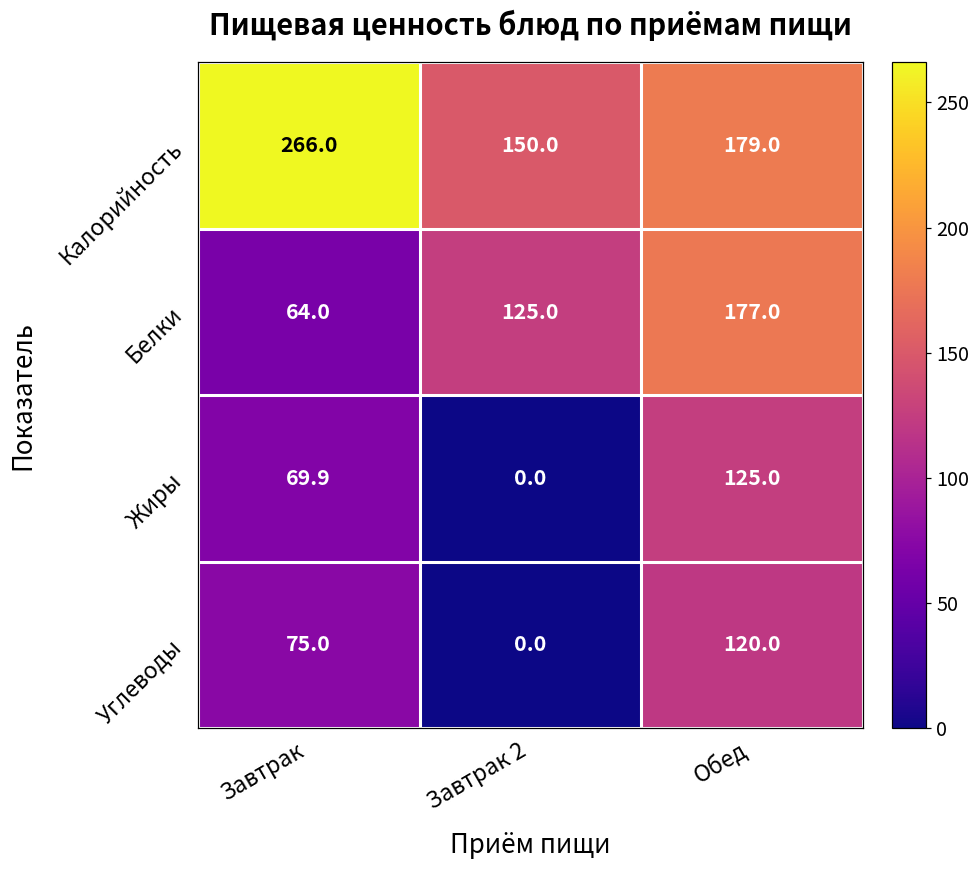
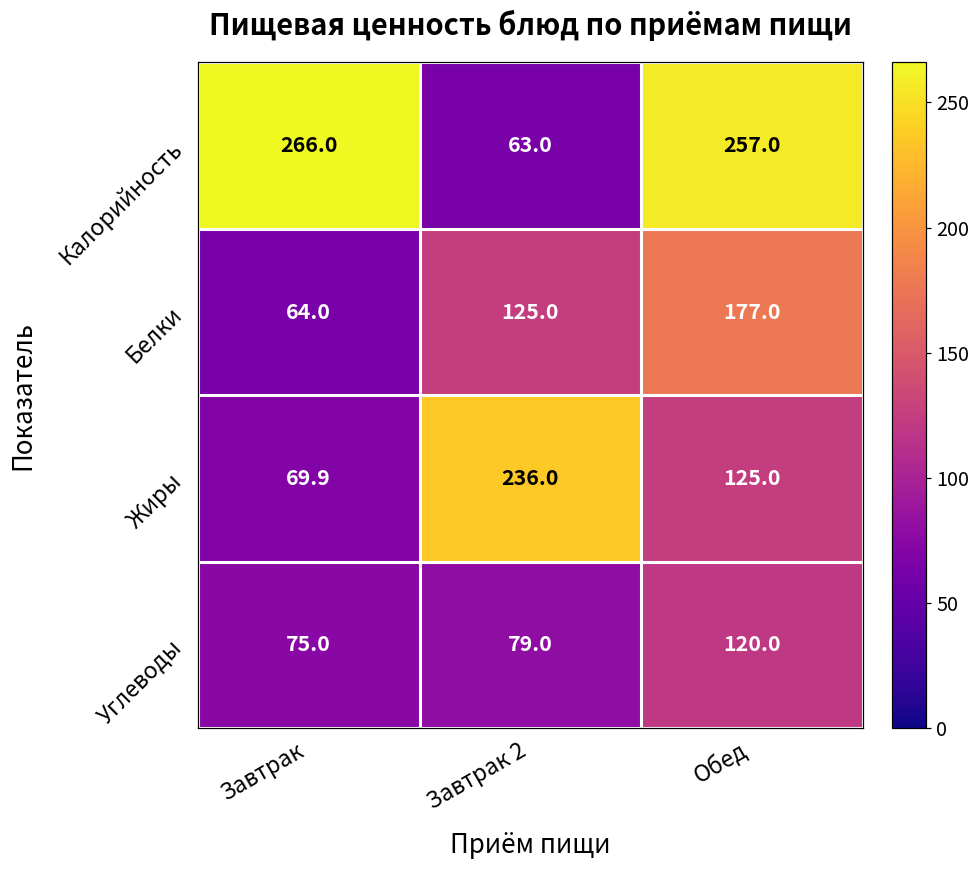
Калорийность, Завтрак 2: 150.0 -> 63.0
Калорийность, Обед: 179.0 -> 257.0
Жиры, Завтрак 2: 0.0 -> 236.0
Углеводы, Завтрак 2: 0.0 -> 79.0
